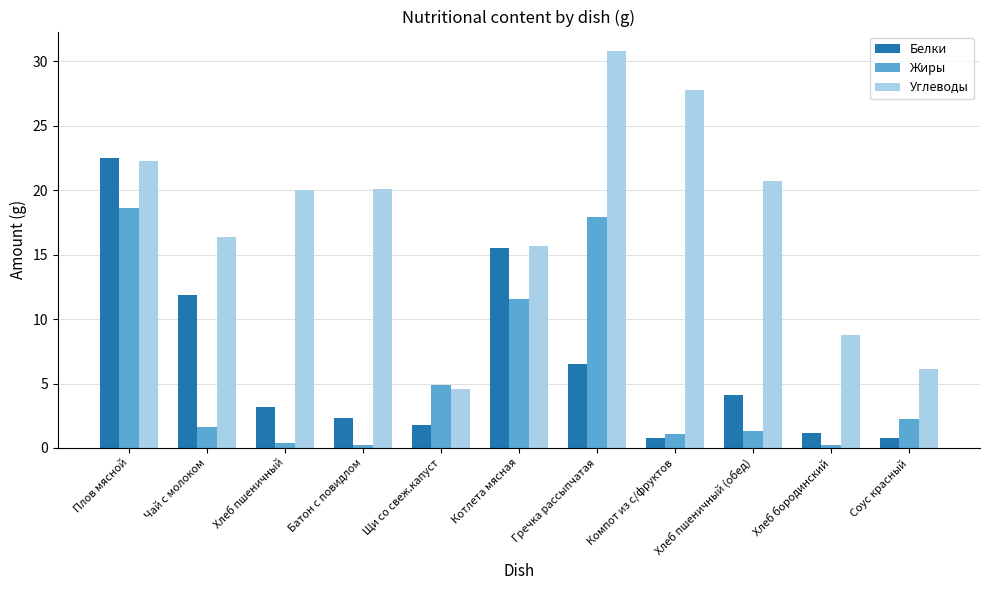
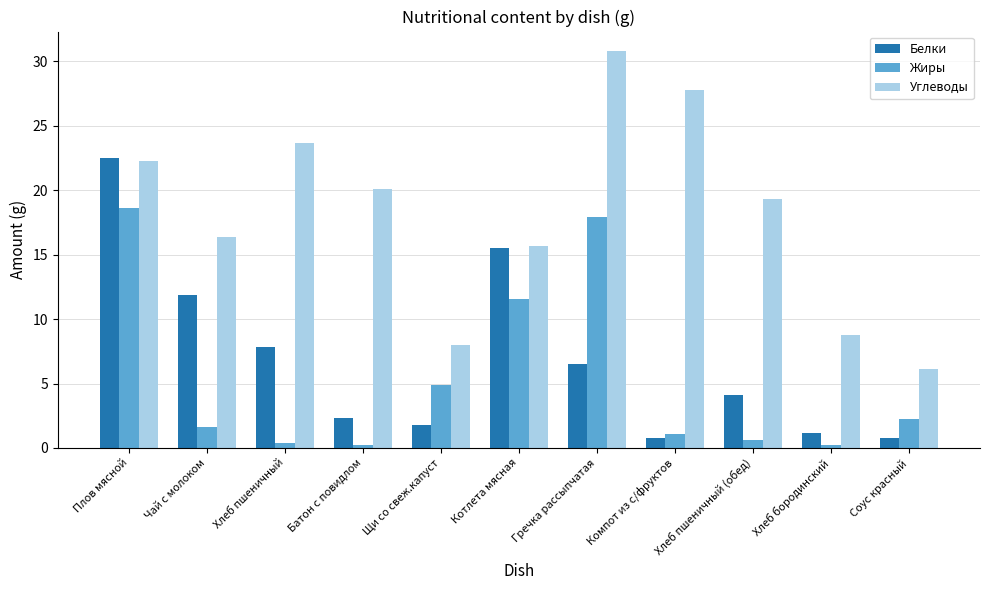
Белки, Хлеб пшеничный: 3.2 -> 7.8
Углеводы, Хлеб пшеничный: 20.0 -> 23.7
Углеводы, Щи со свеж.капуст: 4.6 -> 8.0
Жиры, Хлеб пшеничный (обед): 1.3 -> 0.6
Углеводы, Хлеб пшеничный (обед): 20.7 -> 19.3
